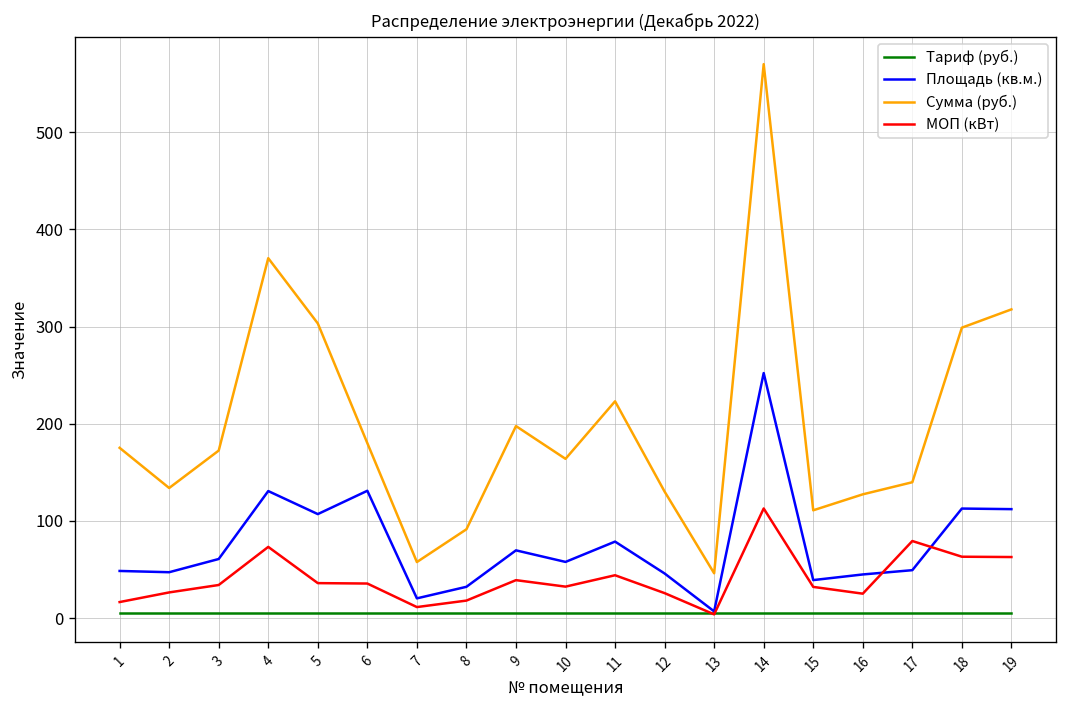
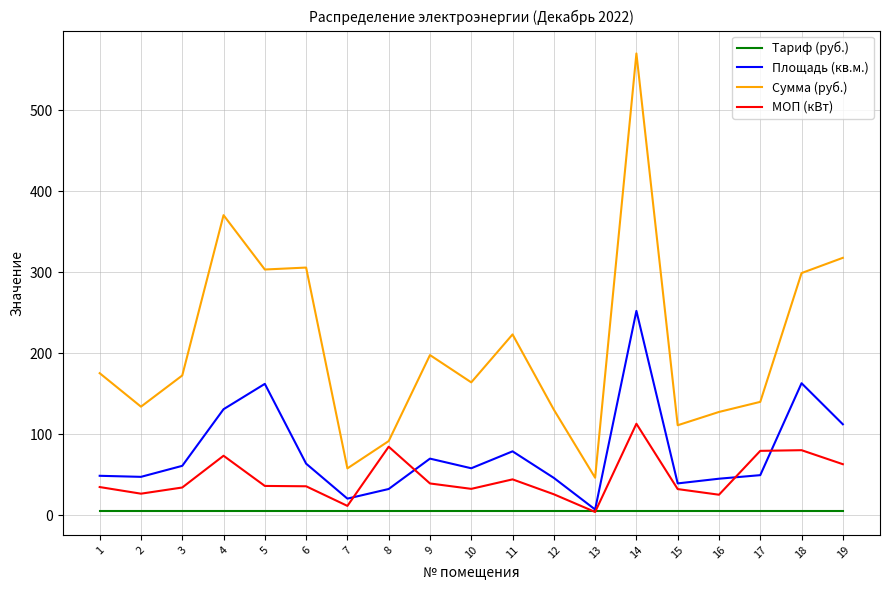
МОП (кВт), 1: 20 -> 30
Площадь (кв.м.), 5: 110 -> 160
Площадь (кв.м.), 6: 130 -> 60
Сумма (руб.), 6: 180 -> 310
МОП (кВт), 8: 20 -> 80
Площадь (кв.м.), 18: 110 -> 160
МОП (кВт), 18: 60 -> 80
